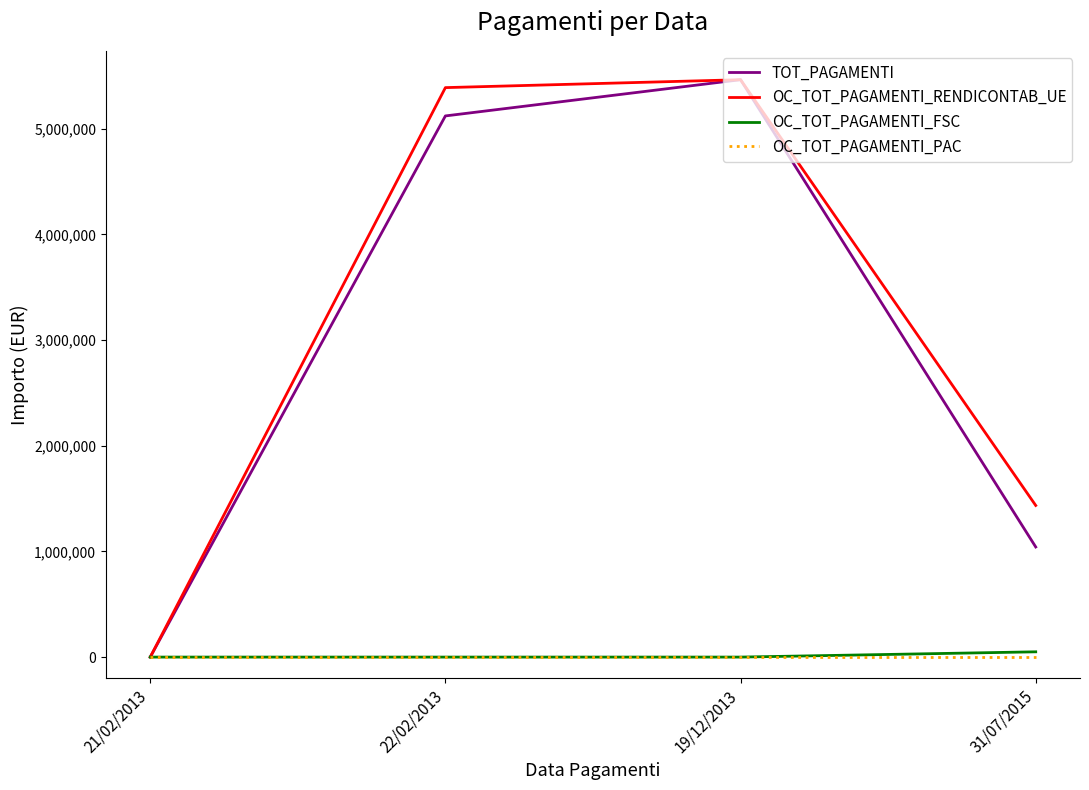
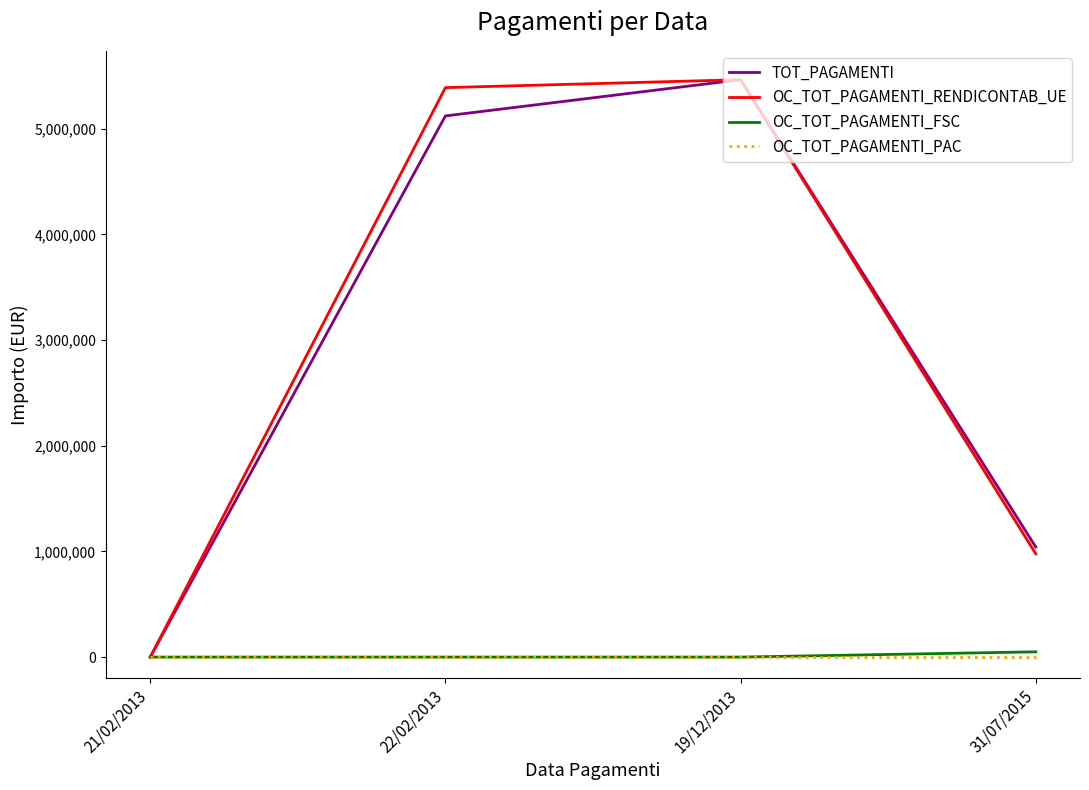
OC_TOT_PAGAMENTI_RENDICONTAB_UE, 31/07/2015: 1,430,000 -> 980,000
